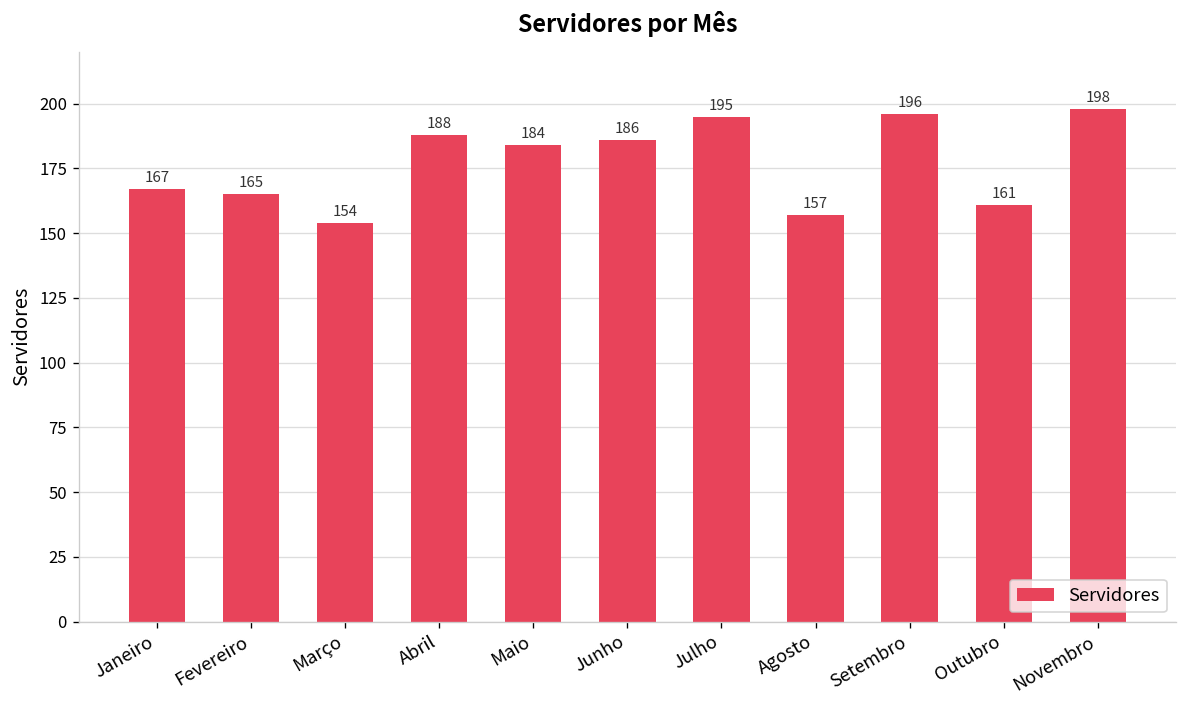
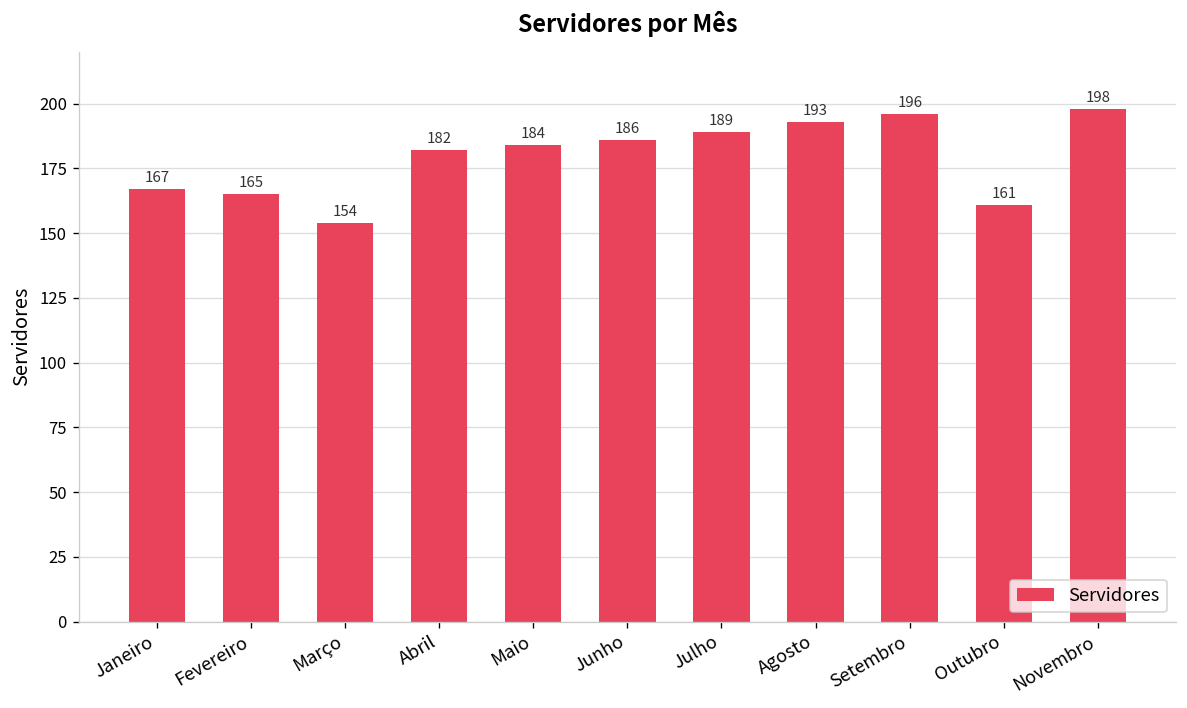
Abril: 188 -> 182
Julho: 195 -> 189
Agosto: 157 -> 193
